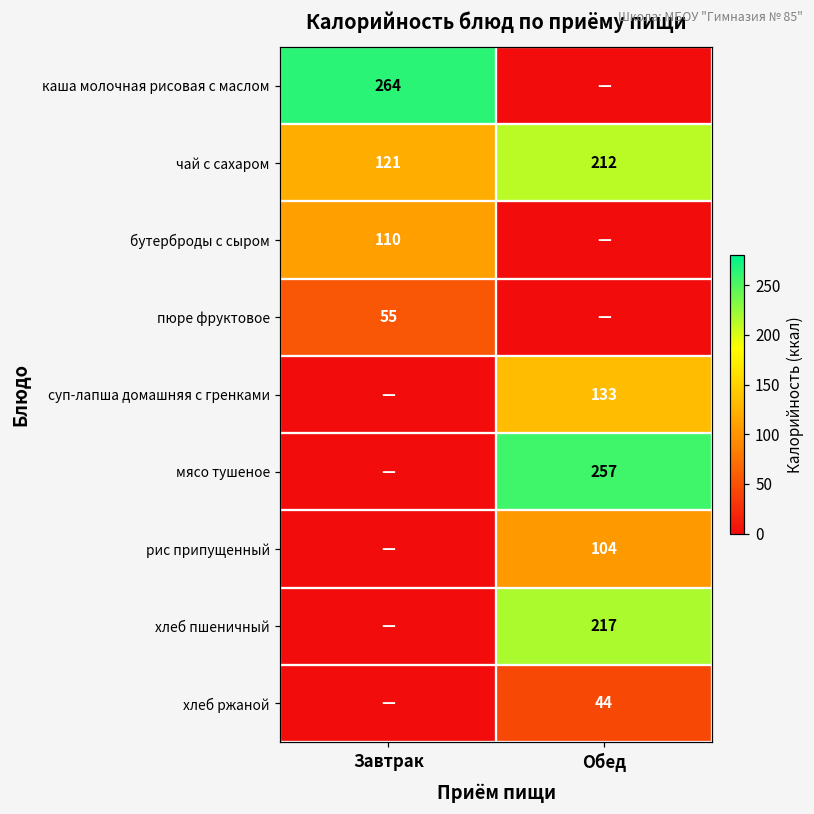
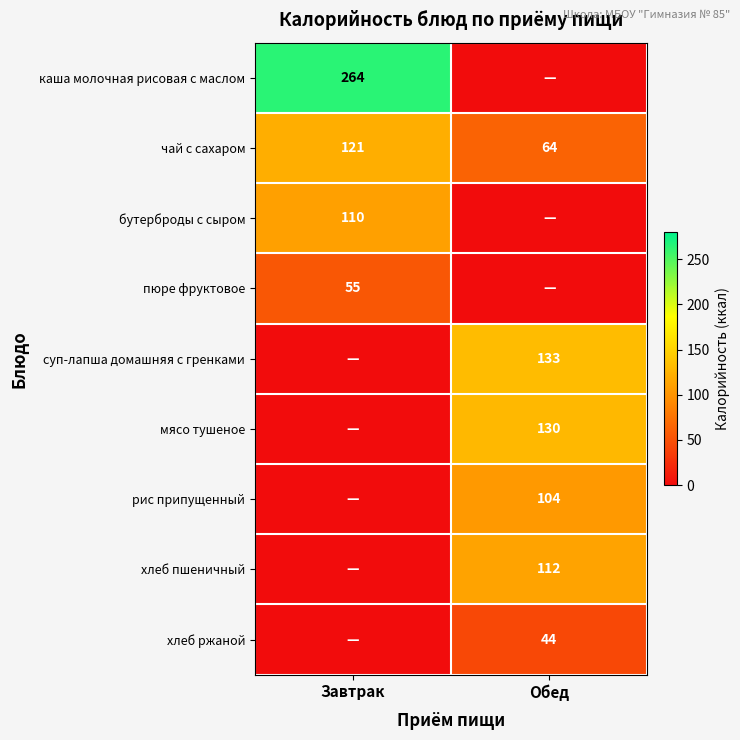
чай с сахаром, Обед: 212 -> 64
мясо тушеное, Обед: 257 -> 130
хлеб пшеничный, Обед: 217 -> 112
